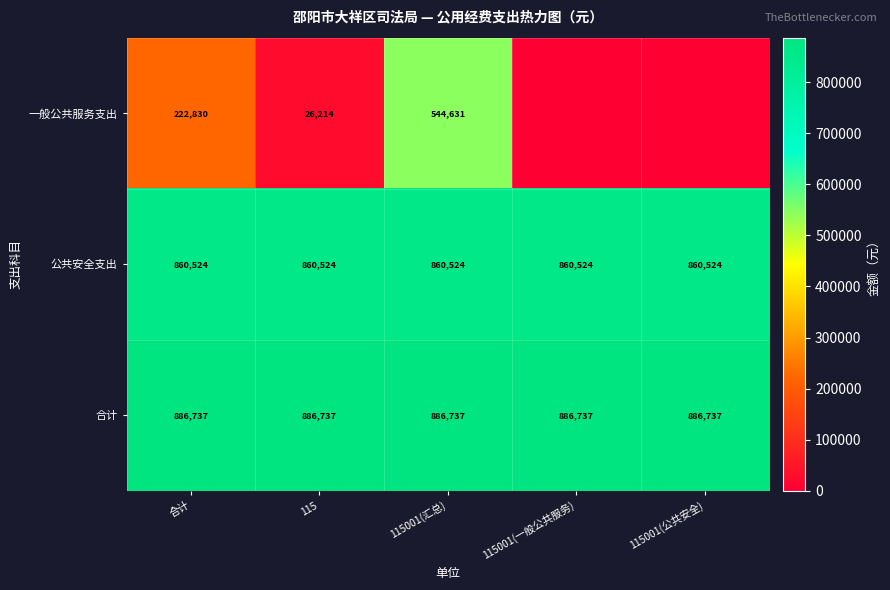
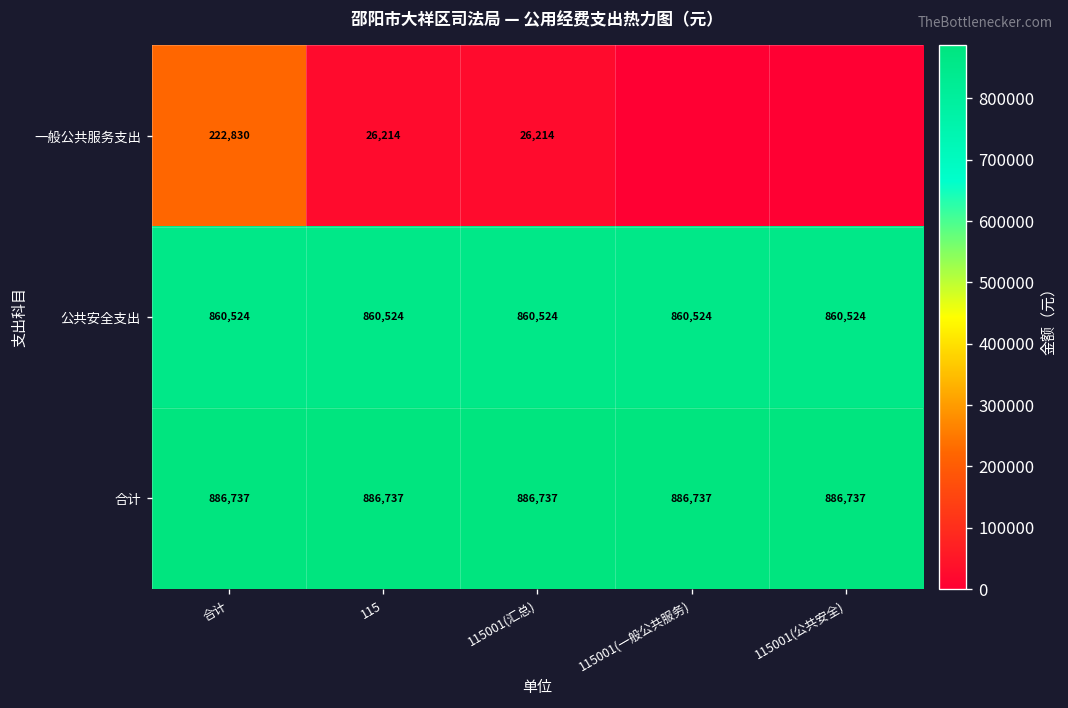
一般公共服务支出, 115001(汇总): 544,631 -> 26,214
